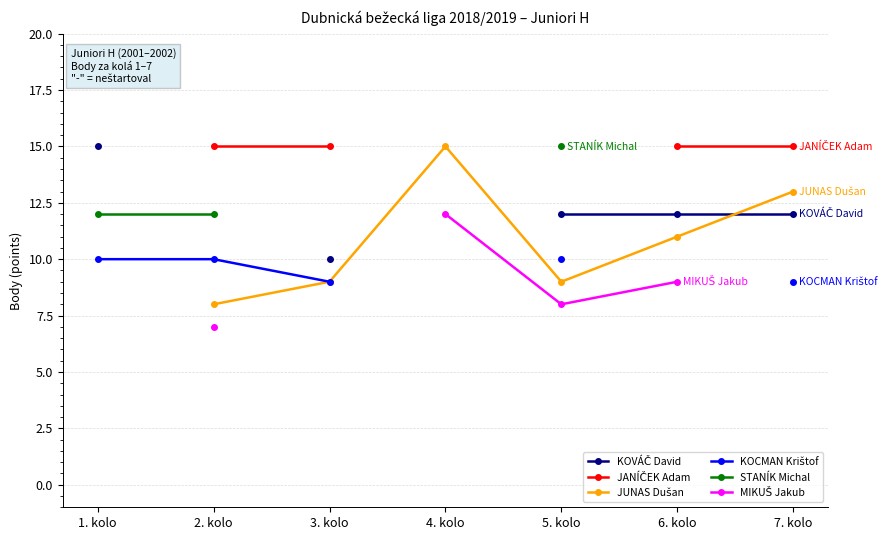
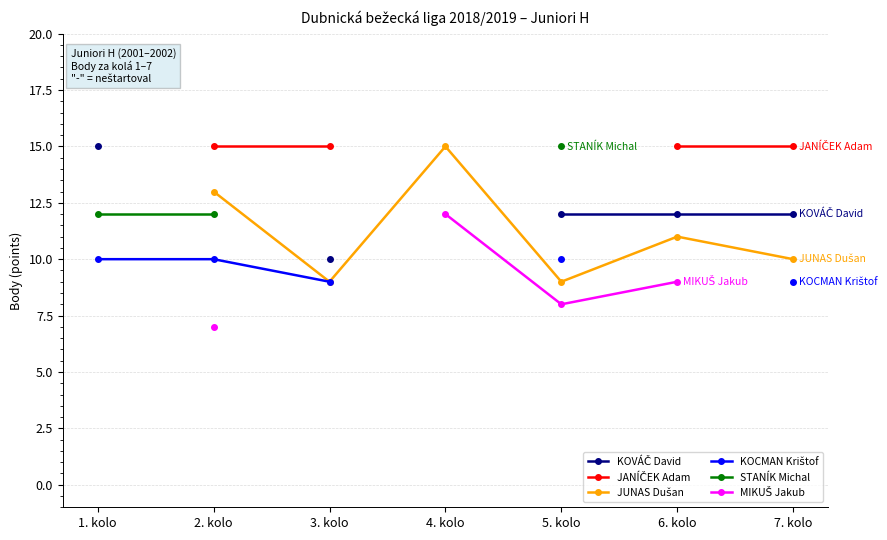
JUNAS Dušan, 2. kolo: 8 -> 13
JUNAS Dušan, 7. kolo: 13 -> 10
